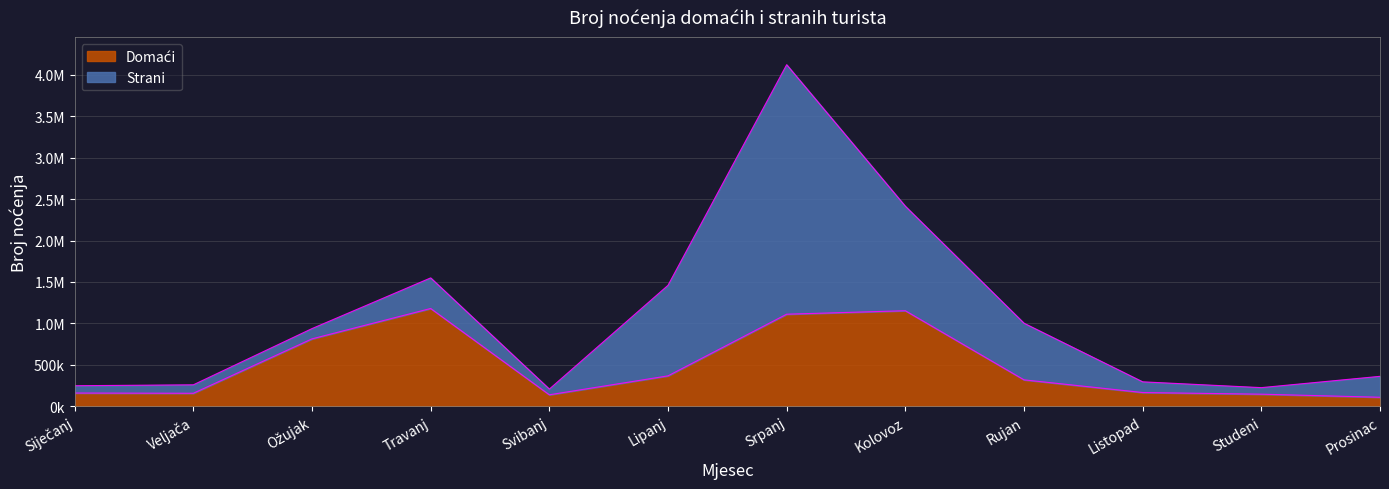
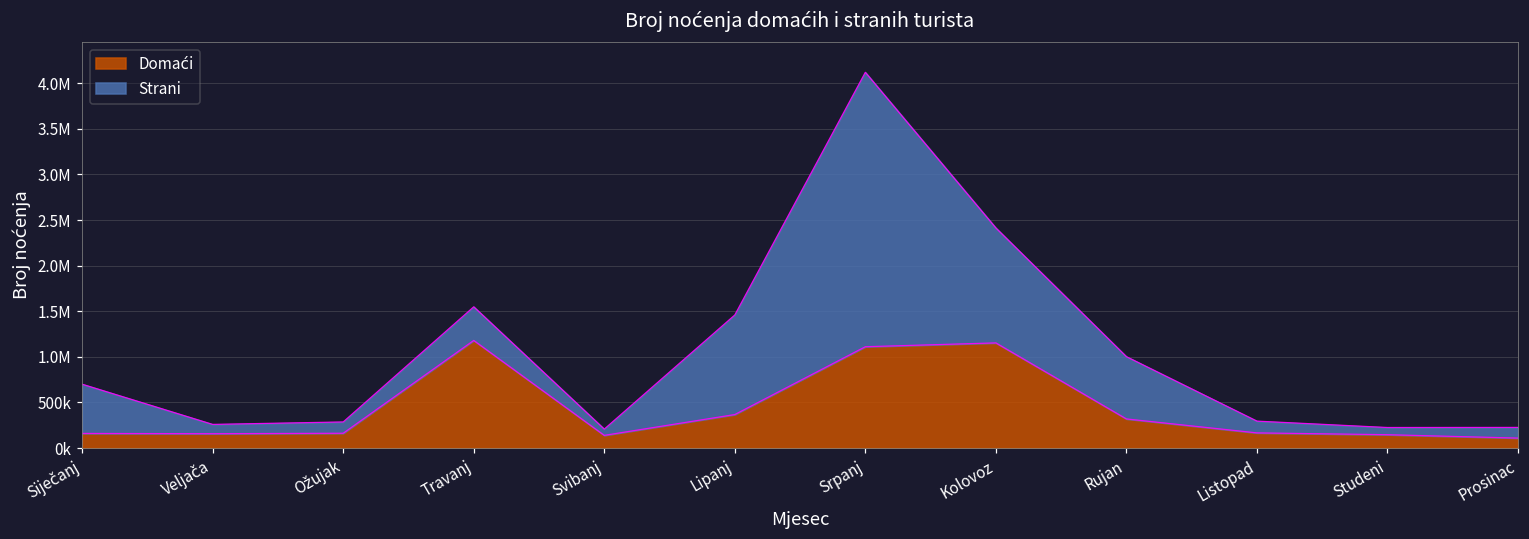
Strani, Siječanj: 100000 -> 500000
Domaći, Ožujak: 800000 -> 200000
Strani, Prosinac: 300000 -> 100000
